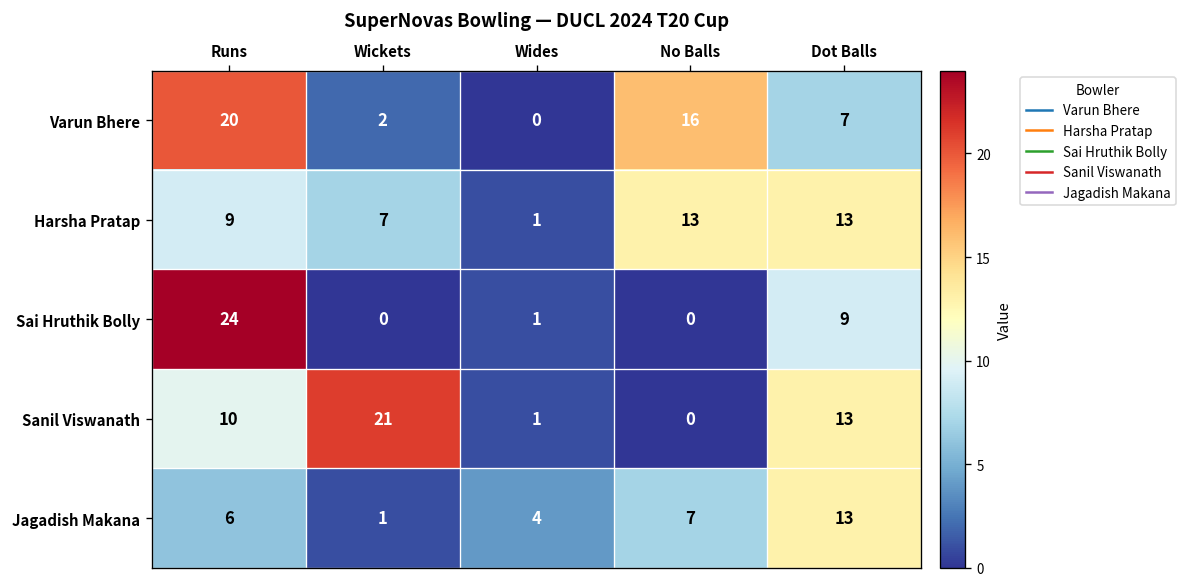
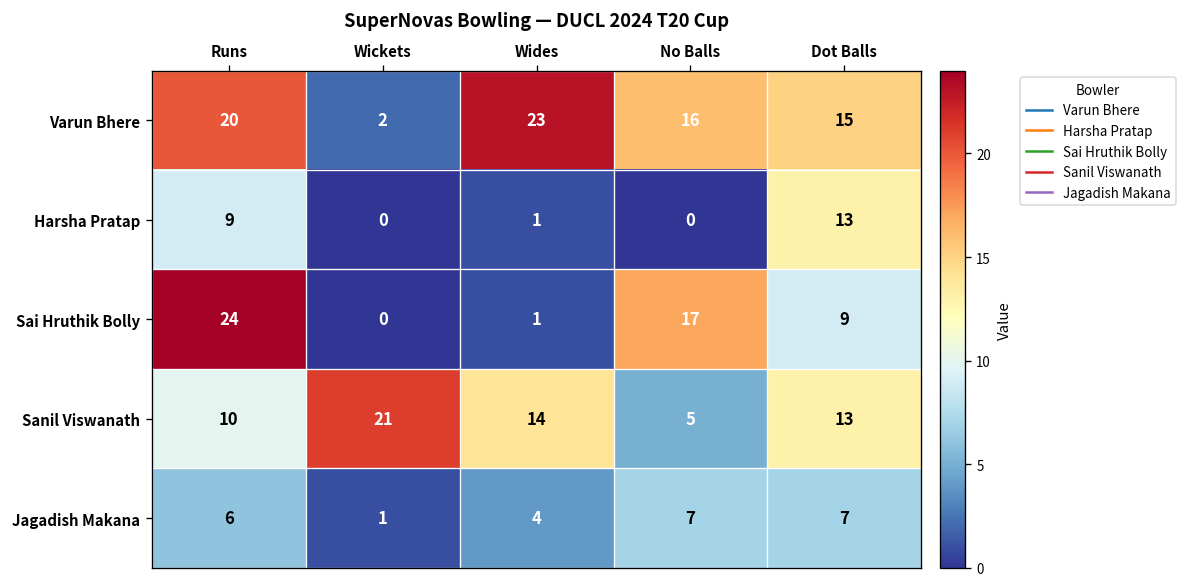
Varun Bhere, Wides: 0 -> 23
Varun Bhere, Dot Balls: 7 -> 15
Harsha Pratap, Wickets: 7 -> 0
Harsha Pratap, No Balls: 13 -> 0
Sai Hruthik Bolly, No Balls: 0 -> 17
Sanil Viswanath, Wides: 1 -> 14
Sanil Viswanath, No Balls: 0 -> 5
Jagadish Makana, Dot Balls: 13 -> 7
